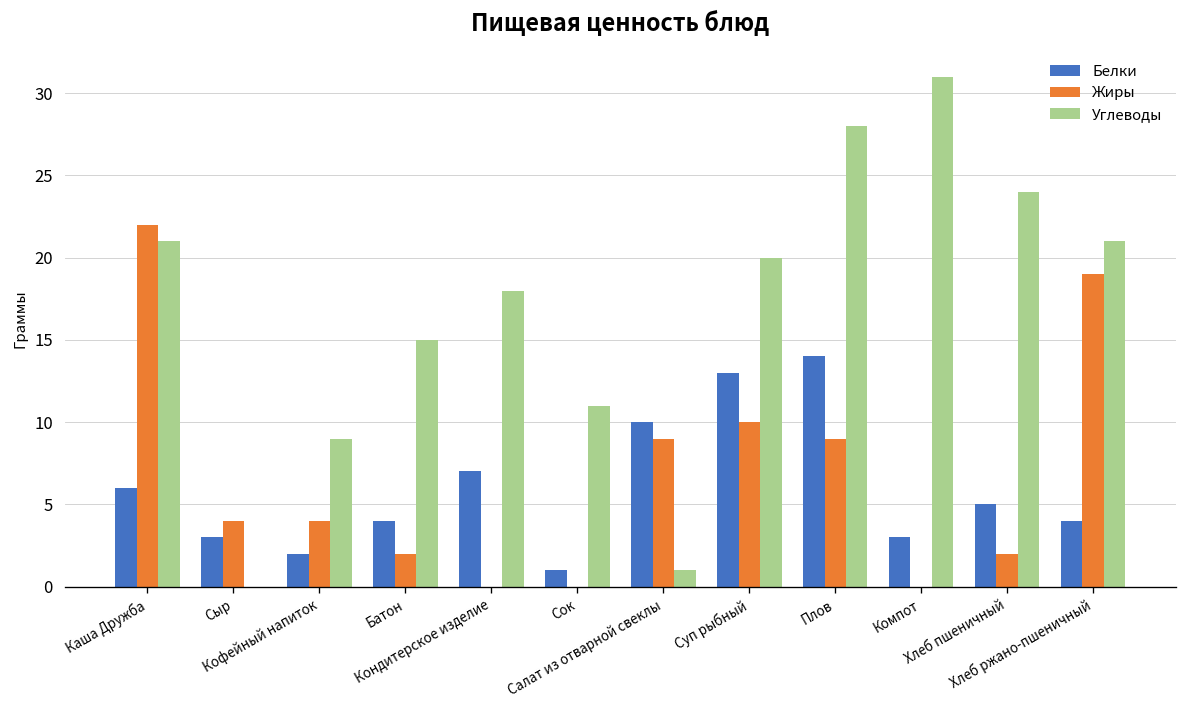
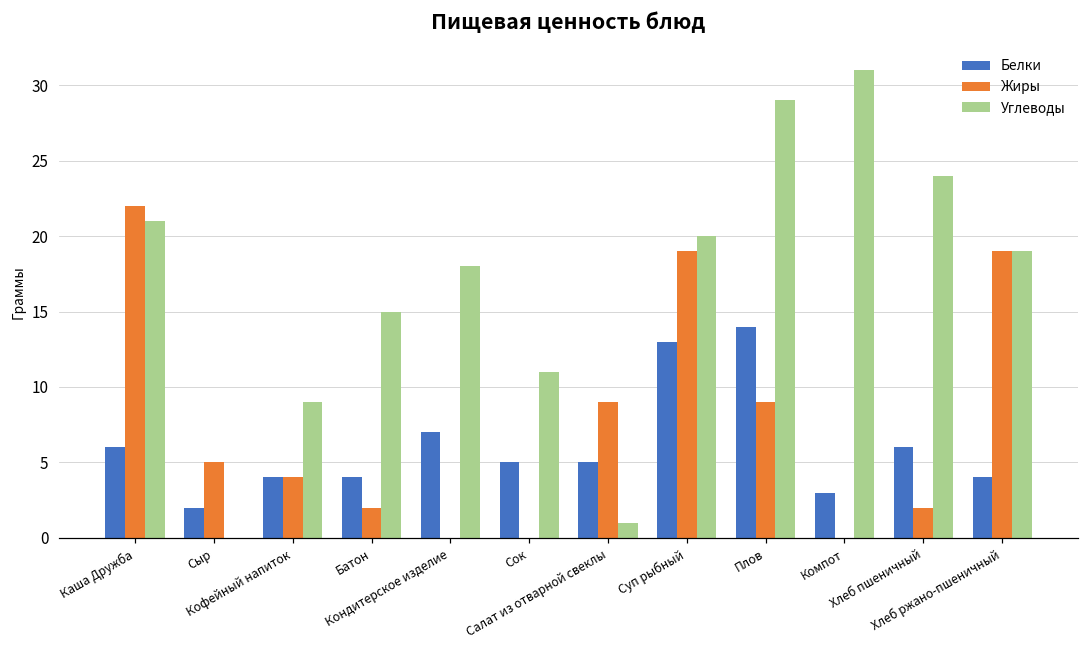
Белки, Сыр: 3 -> 2
Жиры, Сыр: 4 -> 5
Белки, Кофейный напиток: 2 -> 4
Белки, Сок: 1 -> 5
Белки, Салат из отварной свеклы: 10 -> 5
Жиры, Суп рыбный: 10 -> 19
Углеводы, Плов: 28 -> 29
Белки, Хлеб пшеничный: 5 -> 6
Углеводы, Хлеб ржано-пшеничный: 21 -> 19
